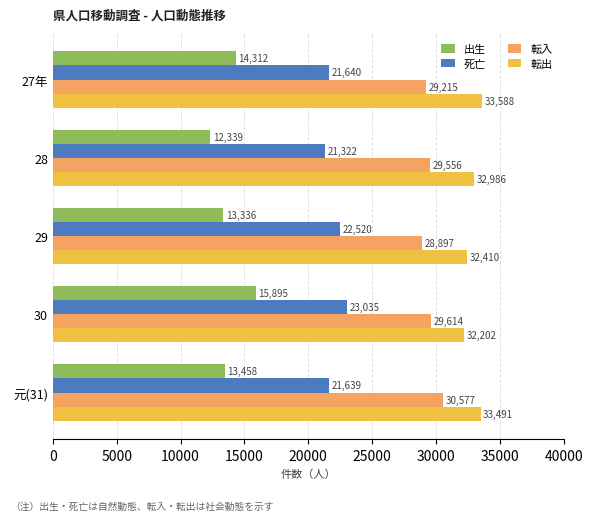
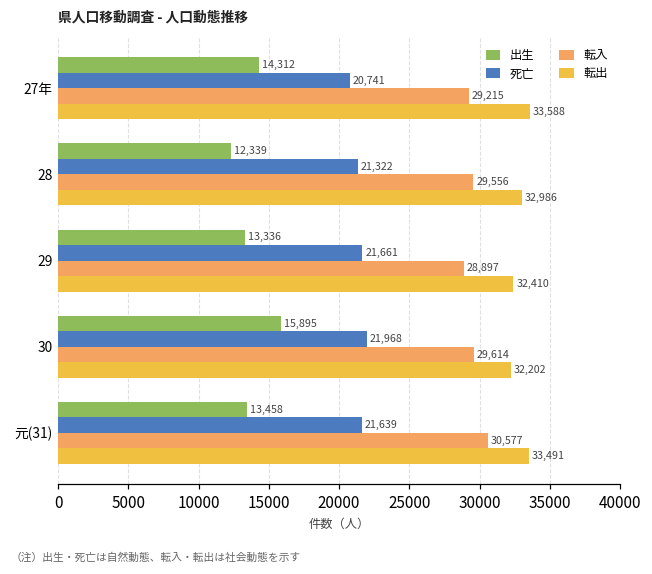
死亡, 27年: 21,640 -> 20,741
死亡, 29: 22,520 -> 21,661
死亡, 30: 23,035 -> 21,968
